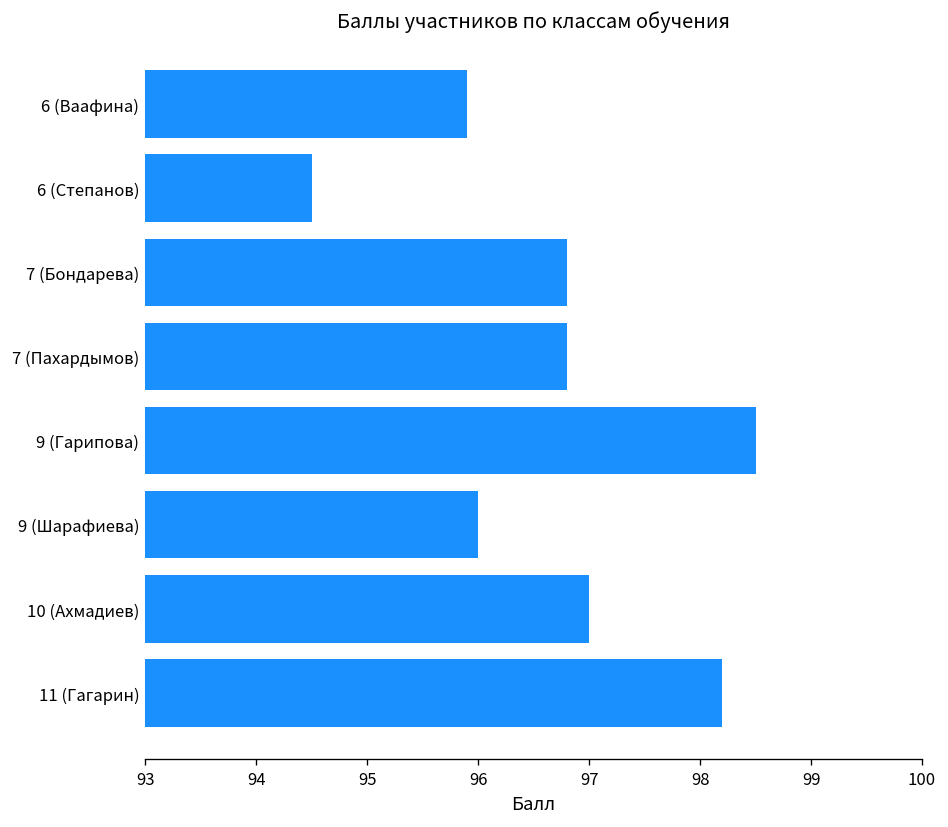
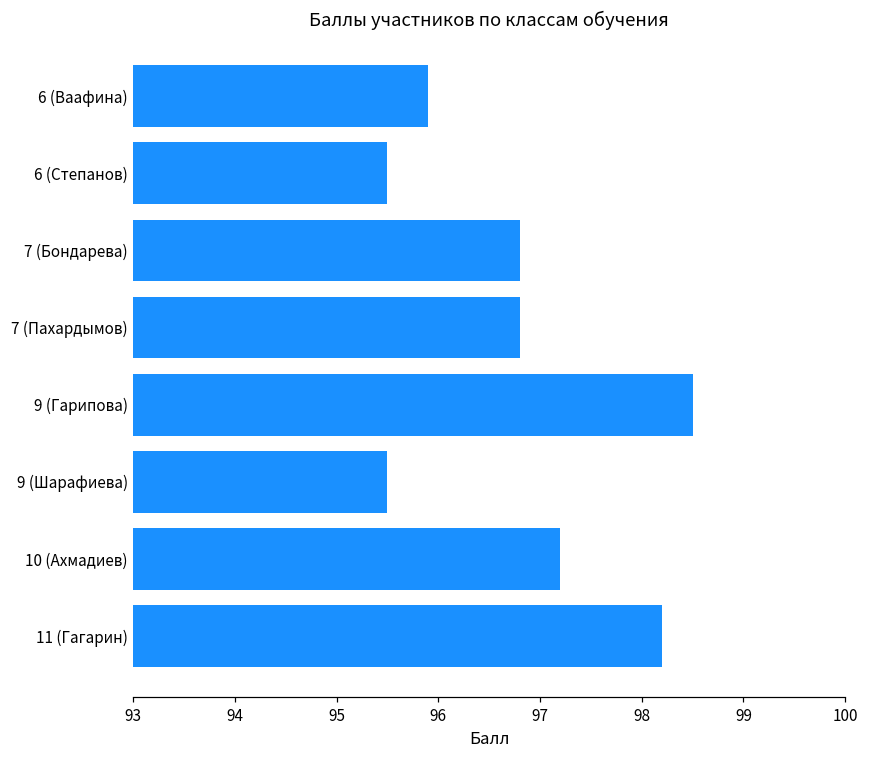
6 (Степанов): 94.5 -> 95.5
9 (Шарафиева): 96.0 -> 95.5
10 (Ахмадиев): 97.0 -> 97.2
